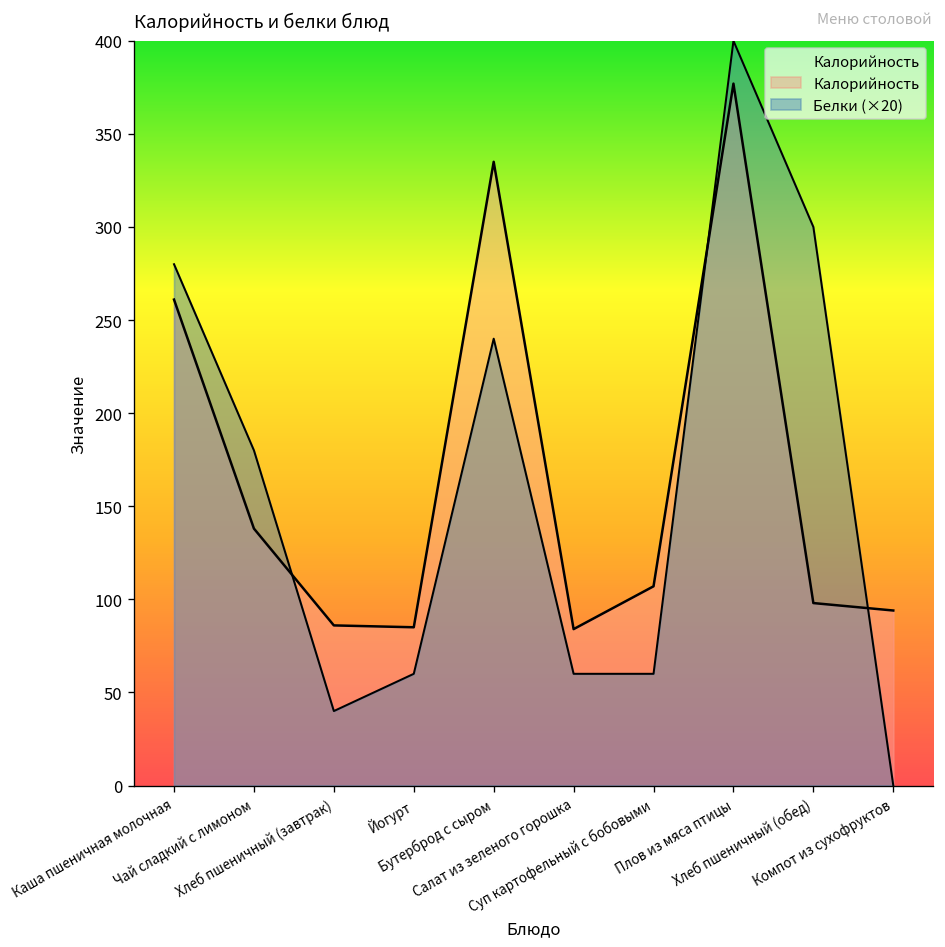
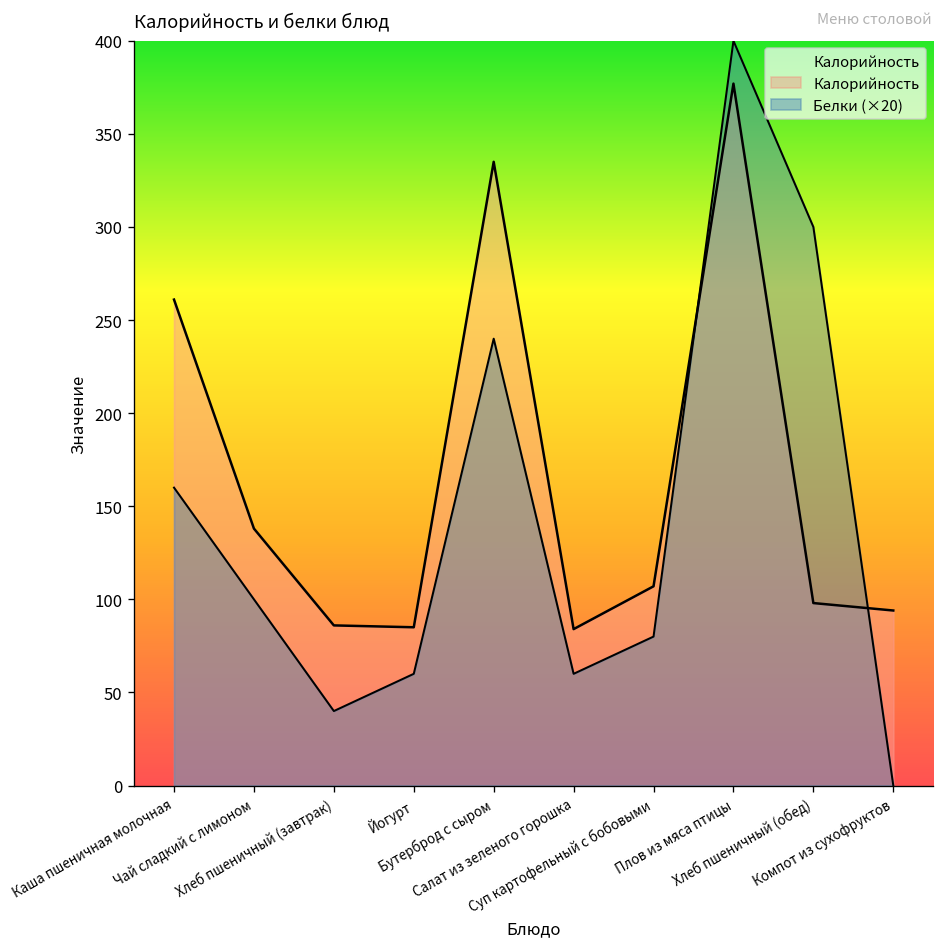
Белки (×20), Каша пшеничная молочная: 280 -> 160
Белки (×20), Чай сладкий с лимоном: 180 -> 100
Белки (×20), Суп картофельный с бобовыми: 60 -> 80
